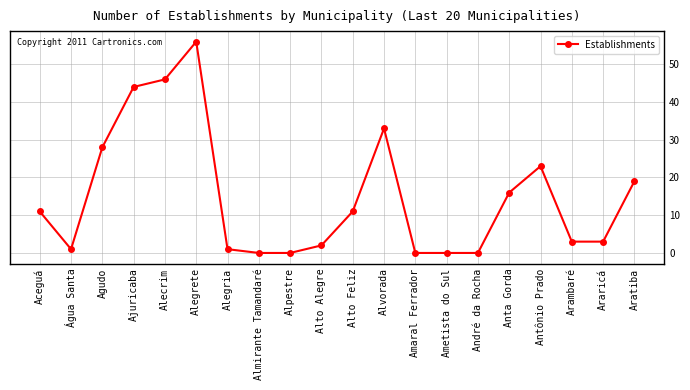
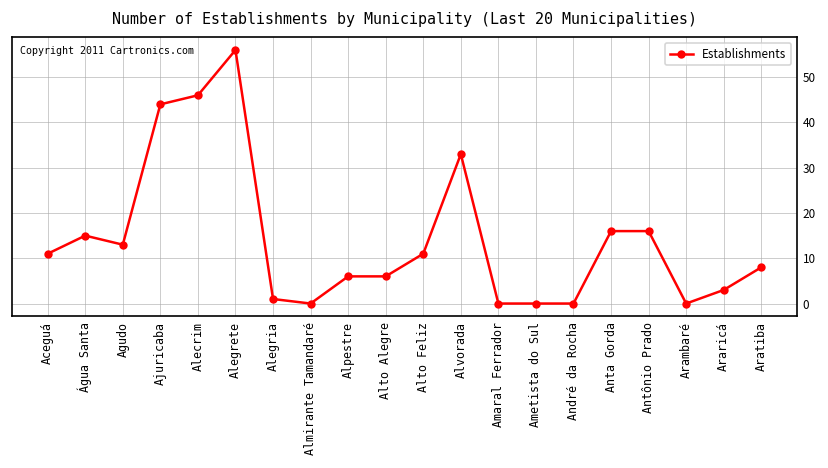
Água Santa: 1 -> 15
Agudo: 28 -> 13
Alpestre: 0 -> 6
Alto Alegre: 2 -> 6
Antônio Prado: 23 -> 16
Arambaré: 3 -> 0
Aratiba: 19 -> 8
